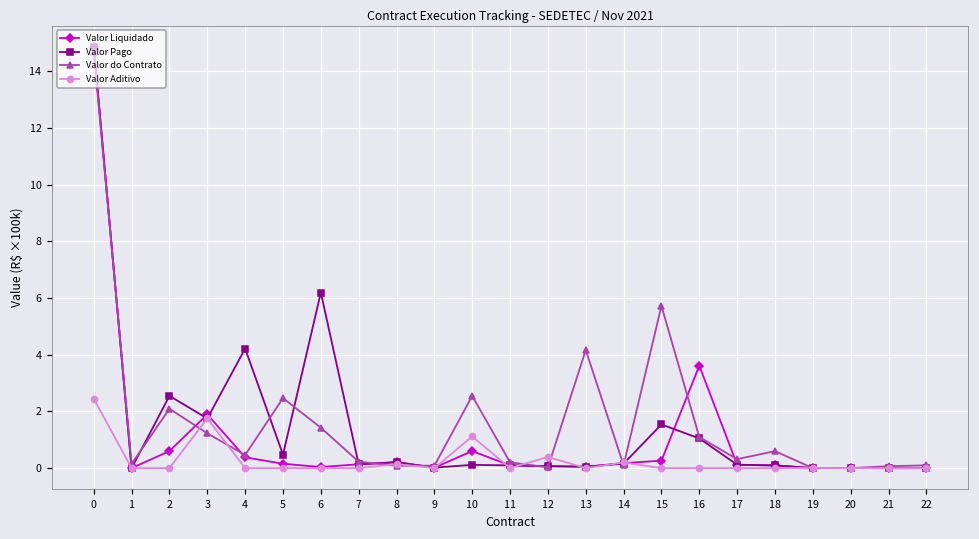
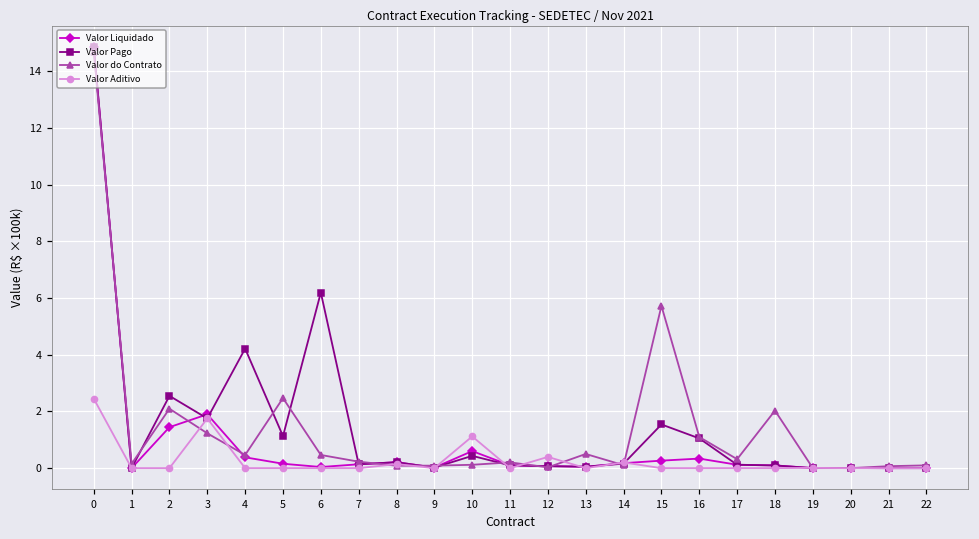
Valor Liquidado, 2: 0.6 -> 1.4
Valor Pago, 5: 0.5 -> 1.1
Valor do Contrato, 6: 1.4 -> 0.5
Valor Pago, 10: 0.1 -> 0.4
Valor do Contrato, 10: 2.5 -> 0.1
Valor do Contrato, 13: 4.2 -> 0.5
Valor Liquidado, 16: 3.6 -> 0.3
Valor do Contrato, 18: 0.6 -> 2.0
